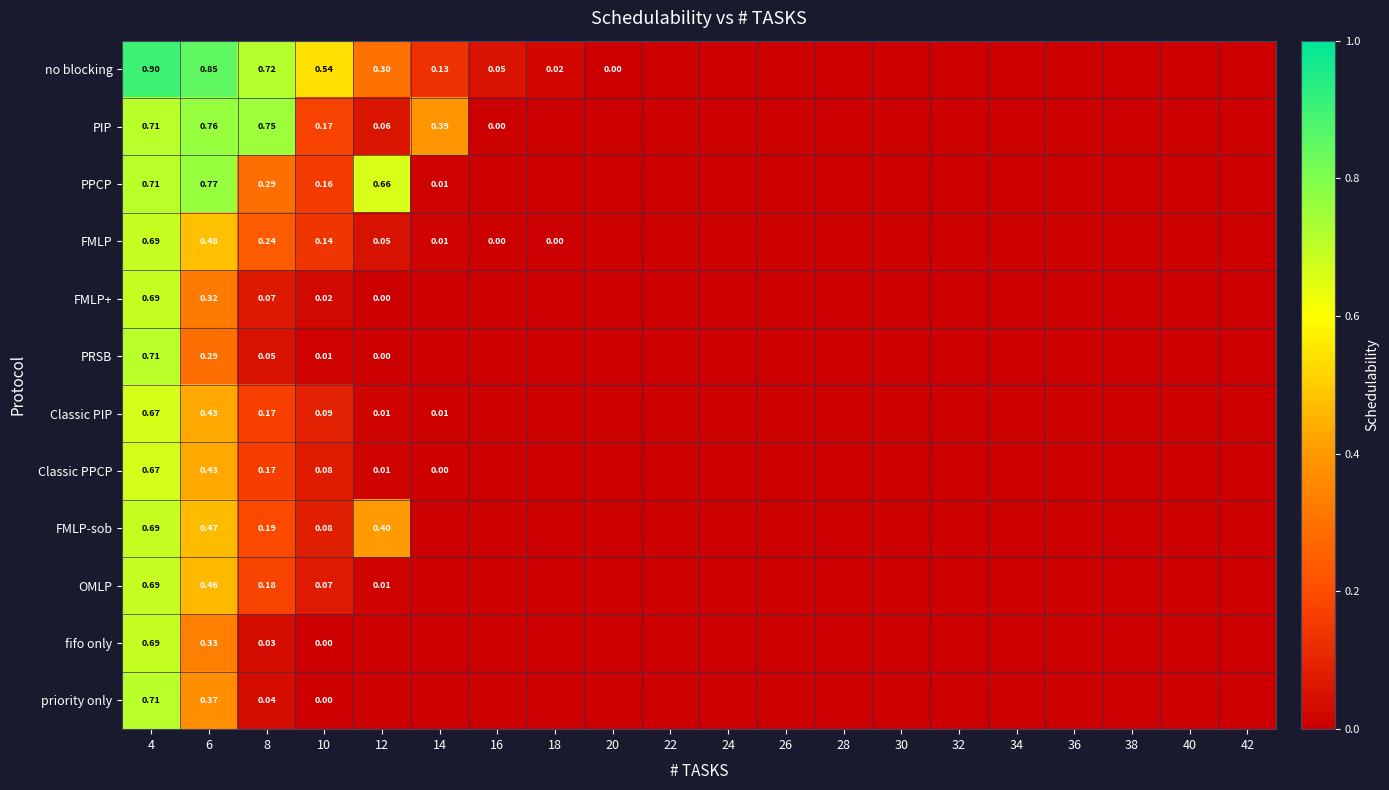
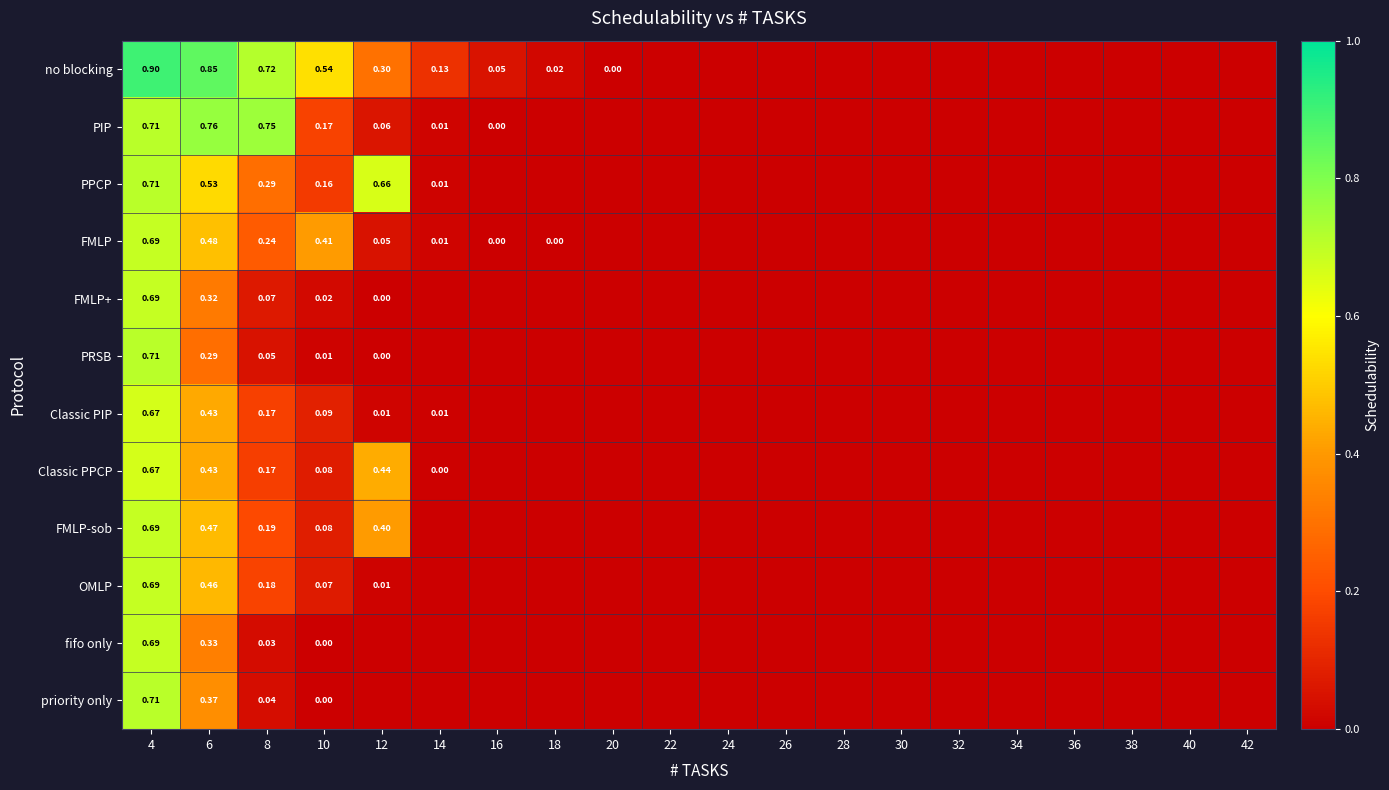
PIP, 14: 0.39 -> 0.01
PPCP, 6: 0.77 -> 0.53
FMLP, 10: 0.14 -> 0.41
Classic PPCP, 12: 0.01 -> 0.44
